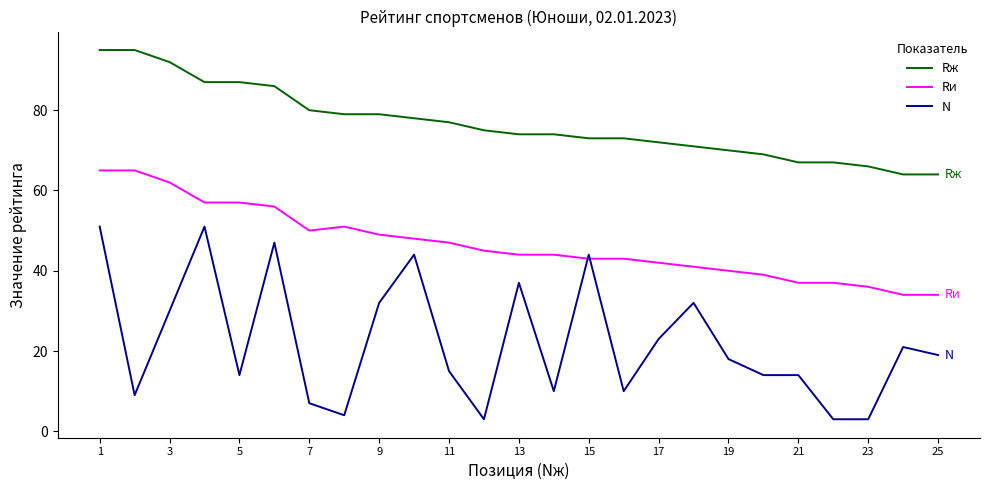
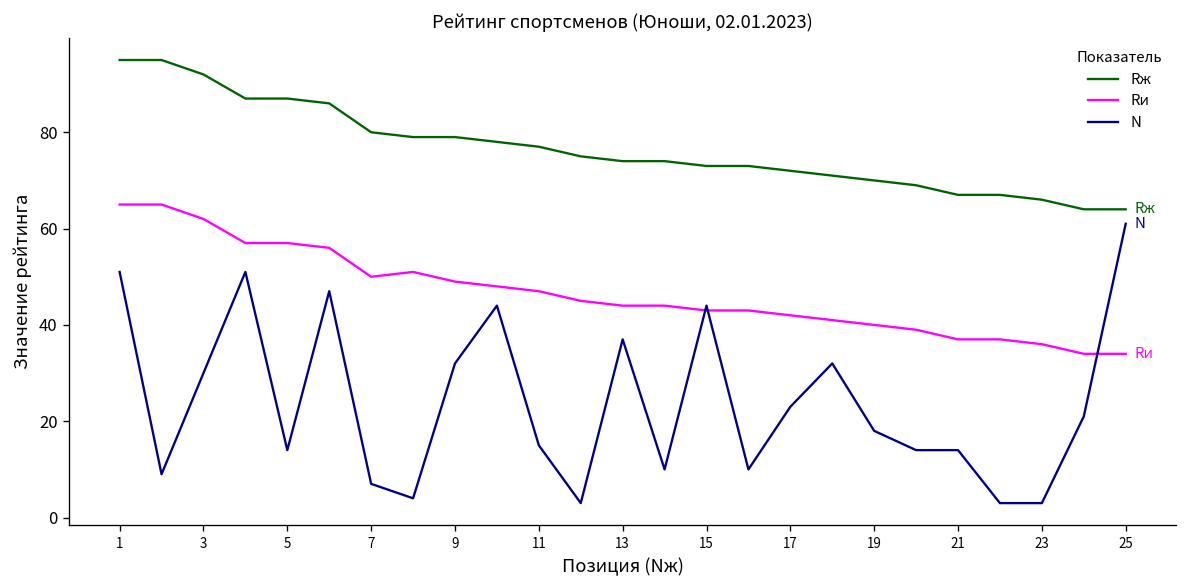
N, 25: 19 -> 61
